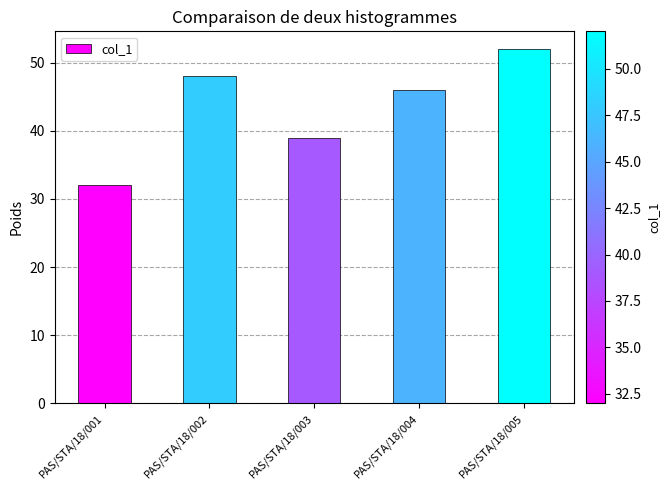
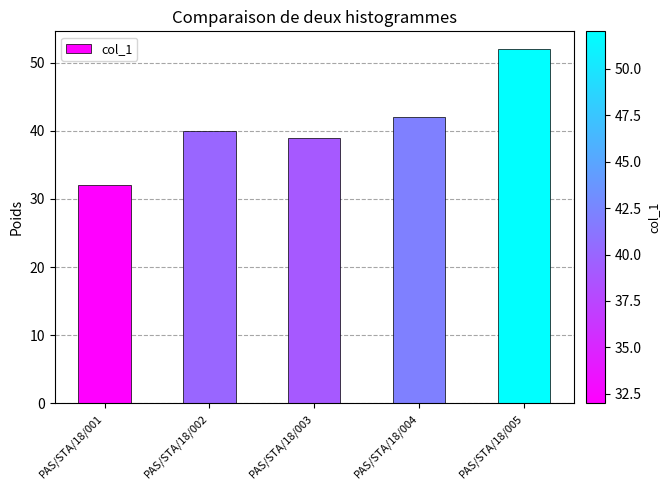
PAS/STA/18/002: 48 -> 40
PAS/STA/18/004: 46 -> 42
